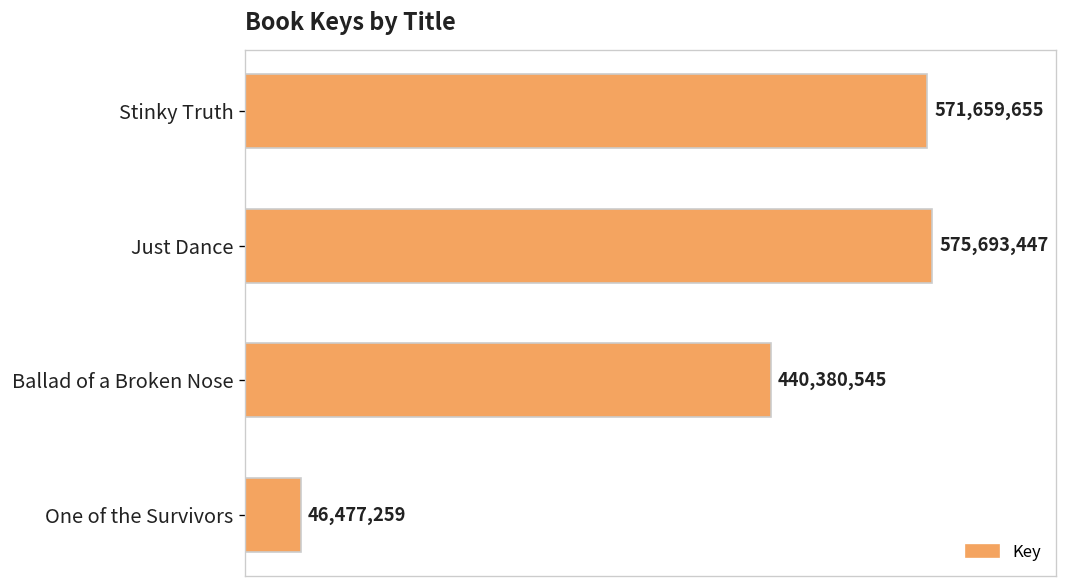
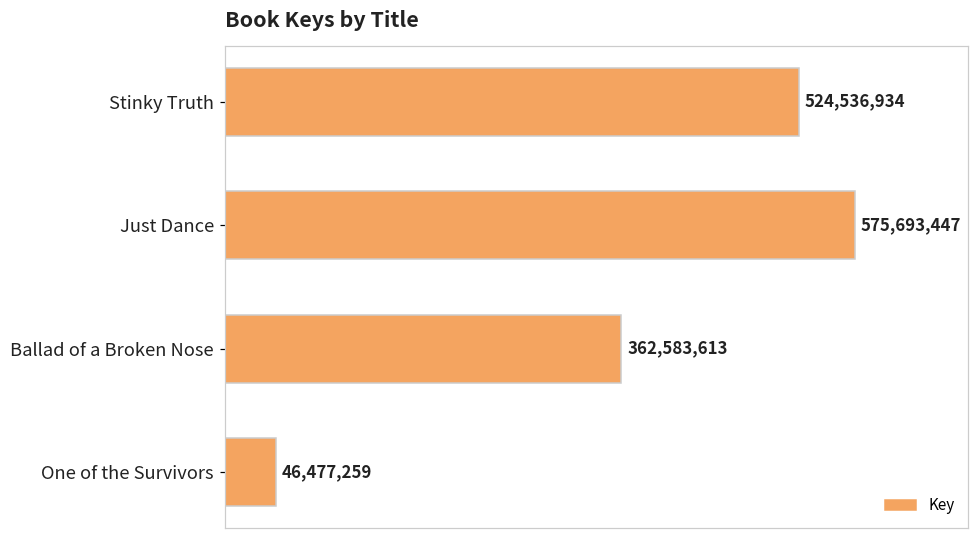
Stinky Truth: 571,659,655 -> 524,536,934
Ballad of a Broken Nose: 440,380,545 -> 362,583,613
